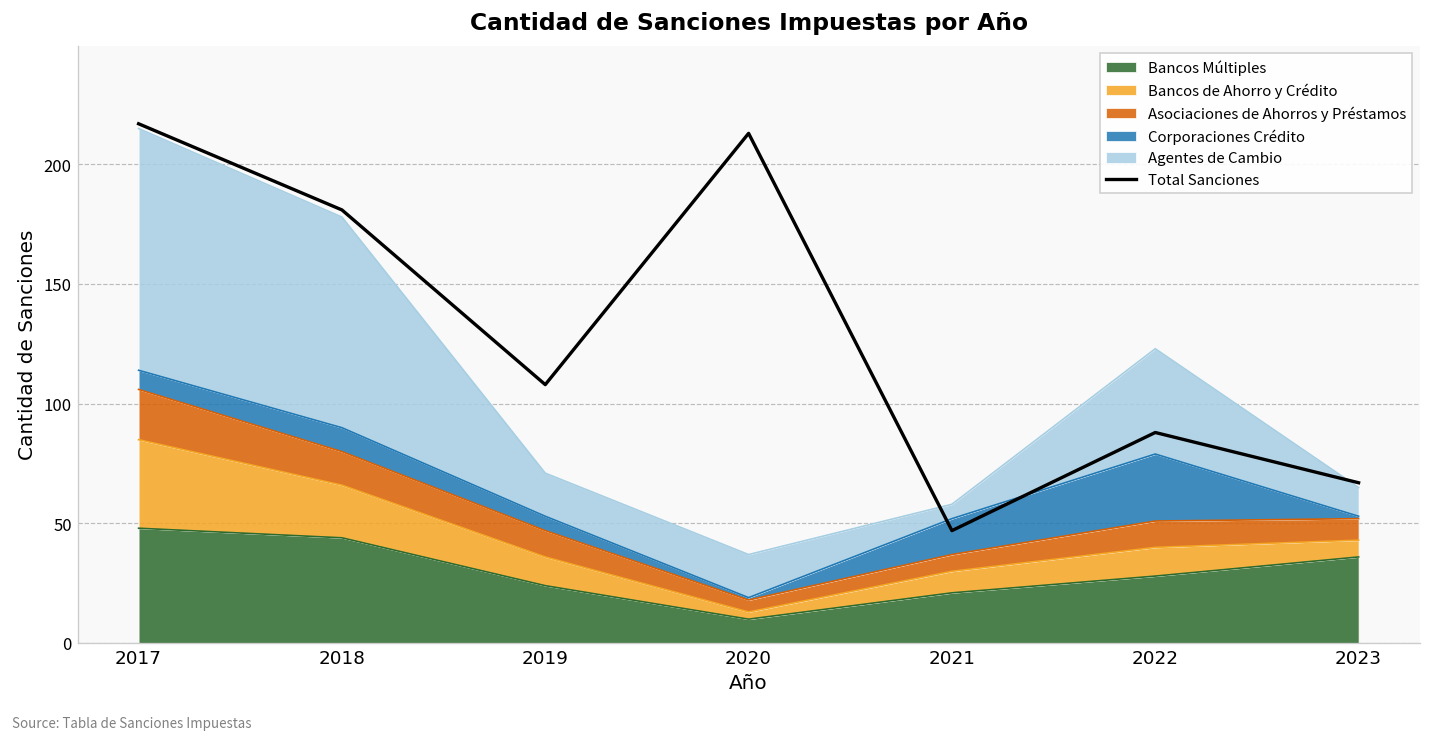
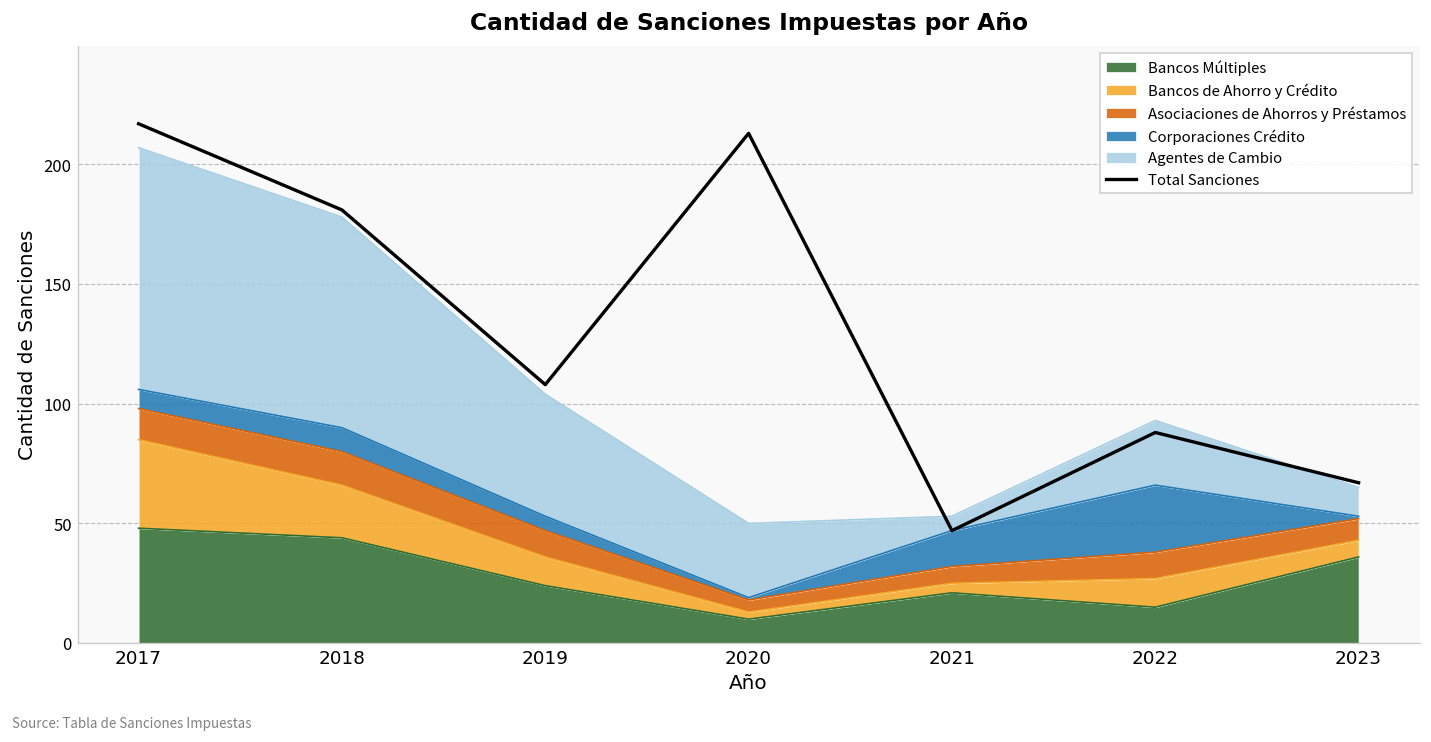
Asociaciones de Ahorros y Préstamos, 2017: 21 -> 13
Agentes de Cambio, 2019: 18 -> 51
Agentes de Cambio, 2020: 18 -> 31
Bancos de Ahorro y Crédito, 2021: 9 -> 4
Bancos Múltiples, 2022: 28 -> 15
Agentes de Cambio, 2022: 44 -> 27
